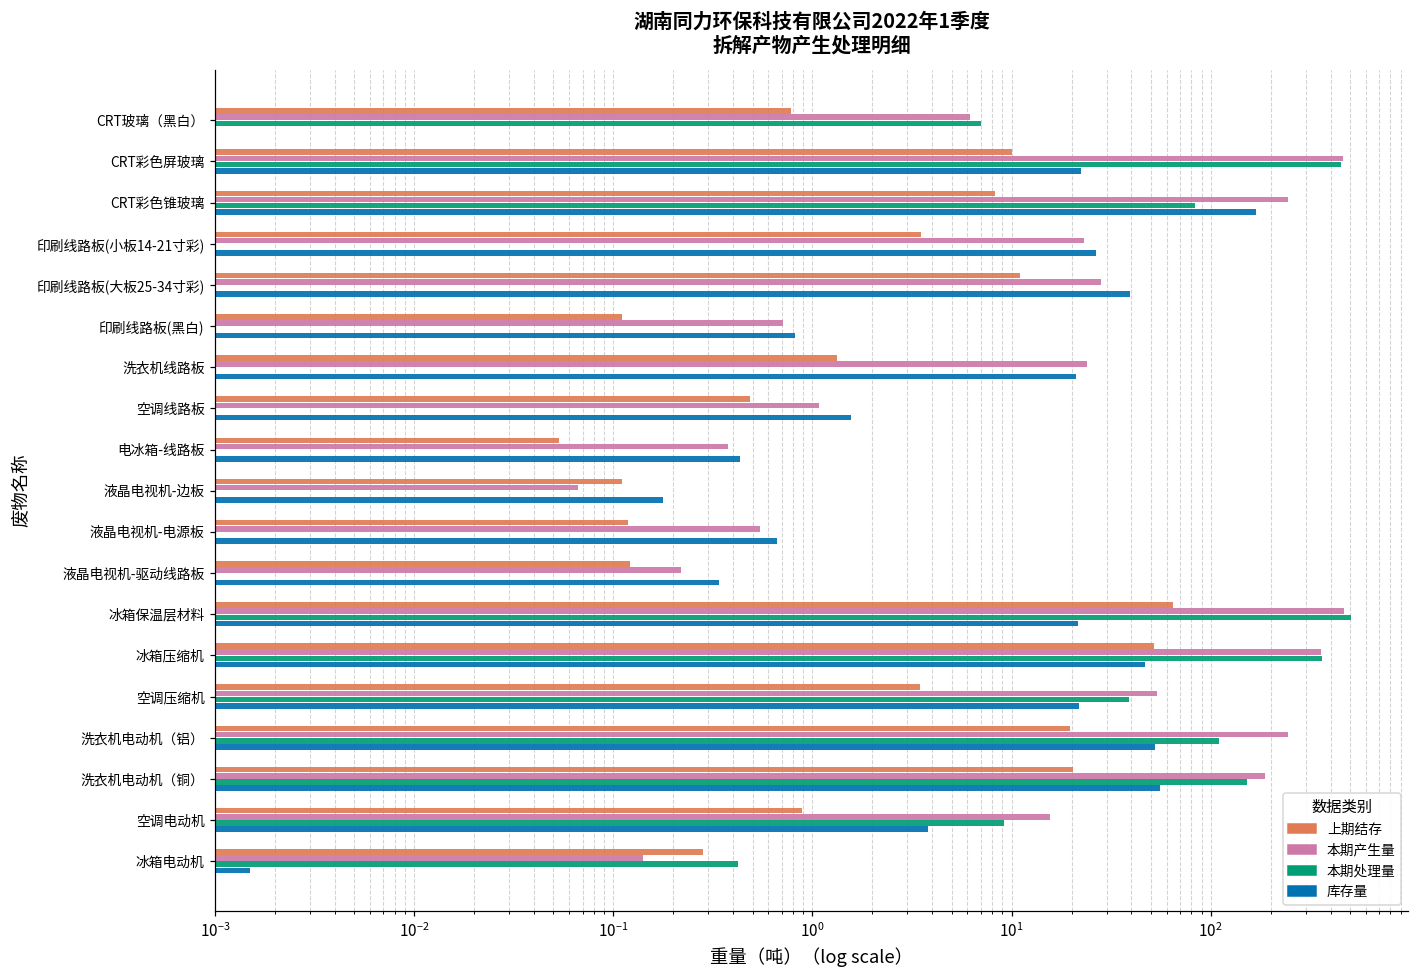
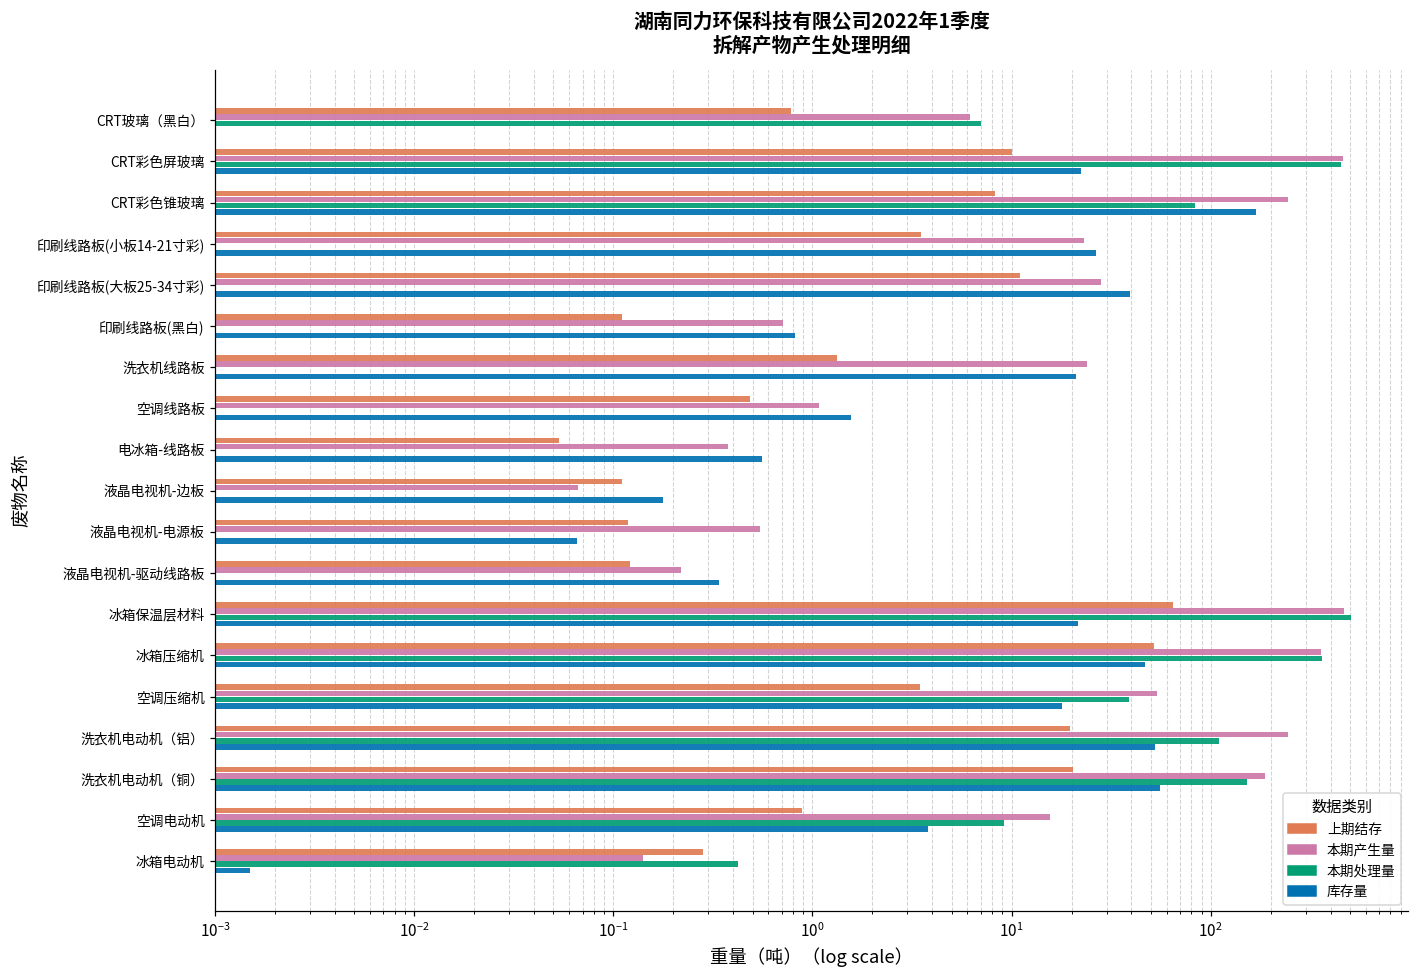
库存量, 电冰箱-线路板: 0.43 -> 0.56
库存量, 液晶电视机-电源板: 0.66 -> 0.065
库存量, 空调压缩机: 22 -> 18
